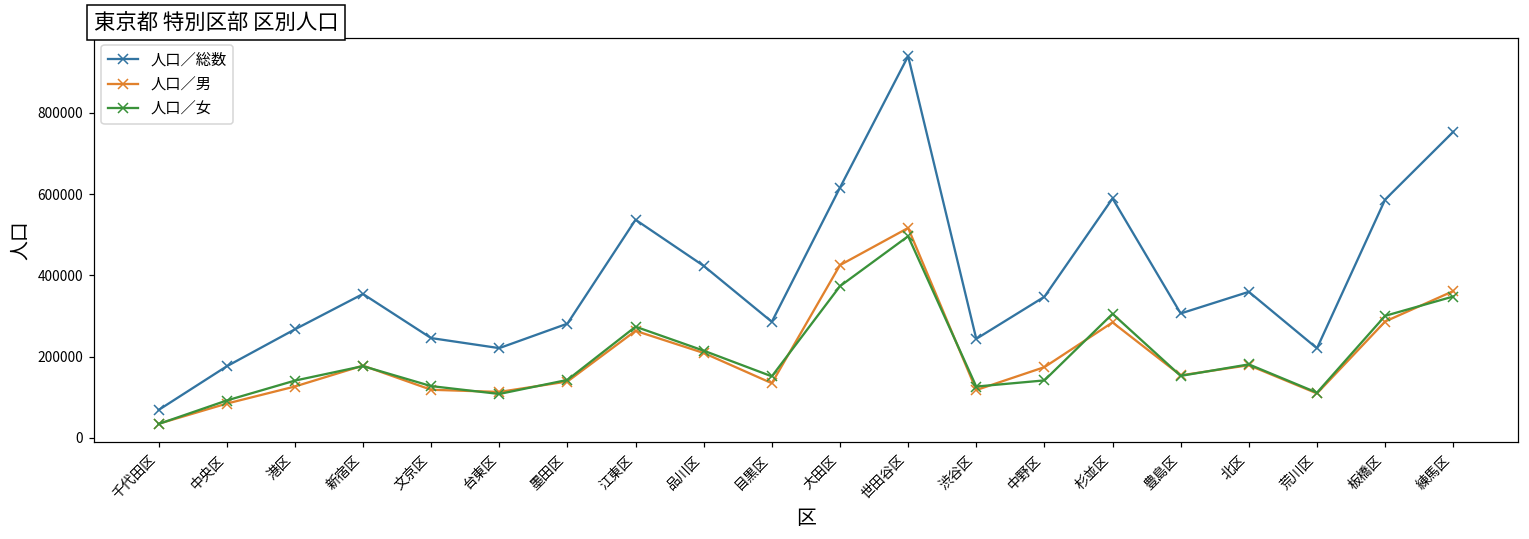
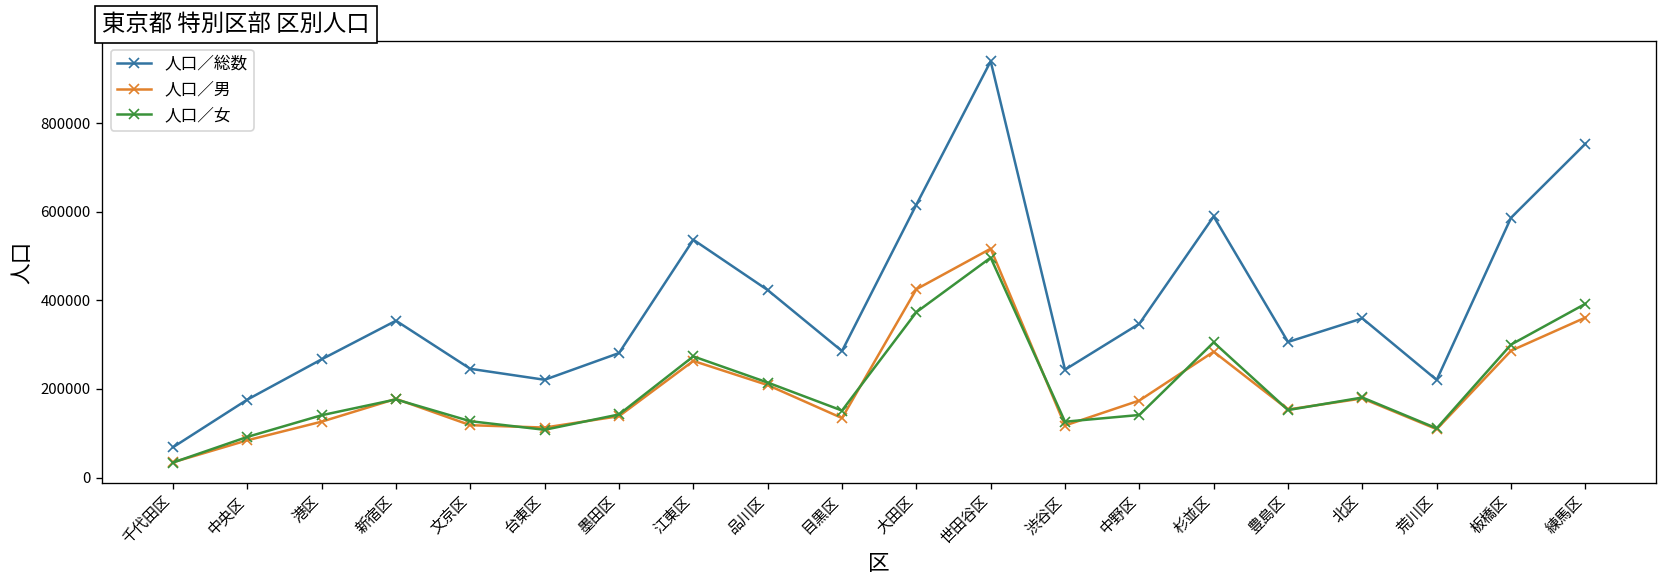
人口／女, 練馬区: 350000 -> 390000
